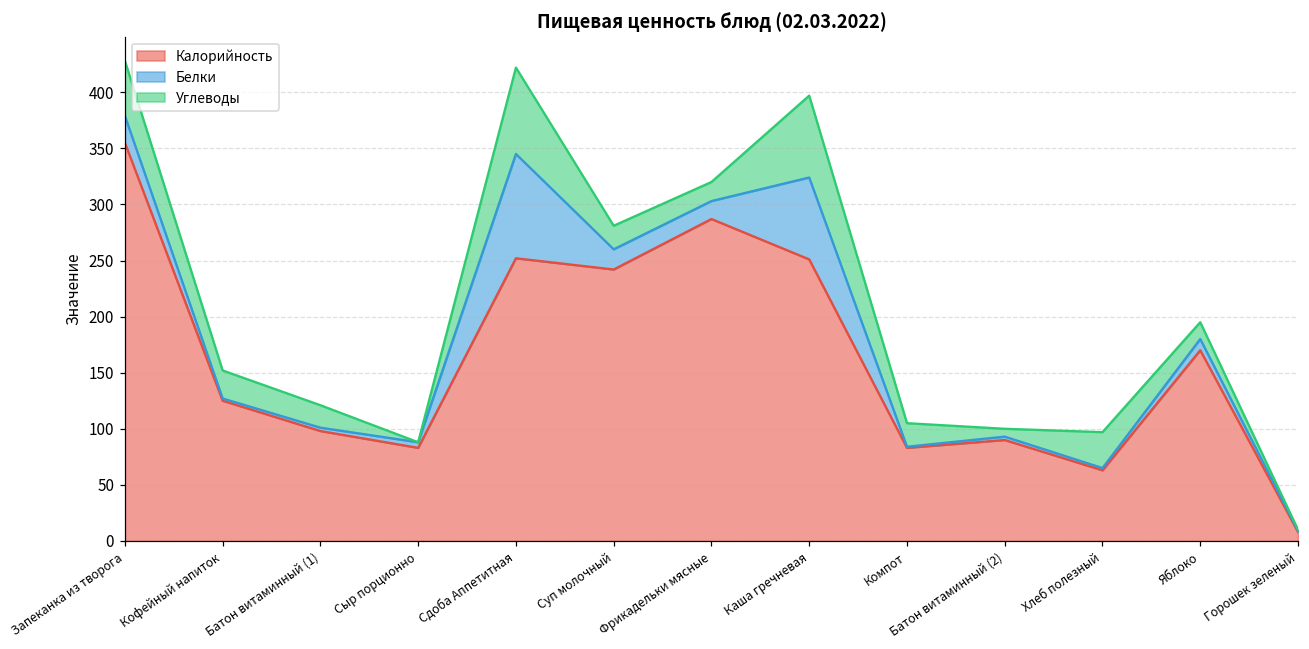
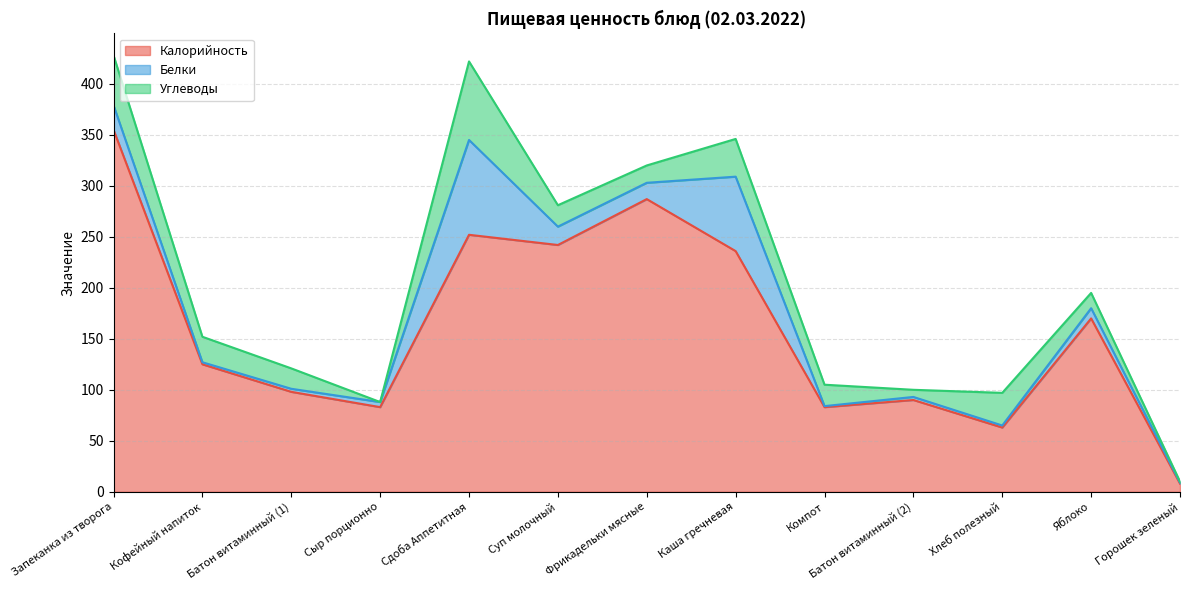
Калорийность, Каша гречневая: 251 -> 236
Углеводы, Каша гречневая: 73 -> 37
